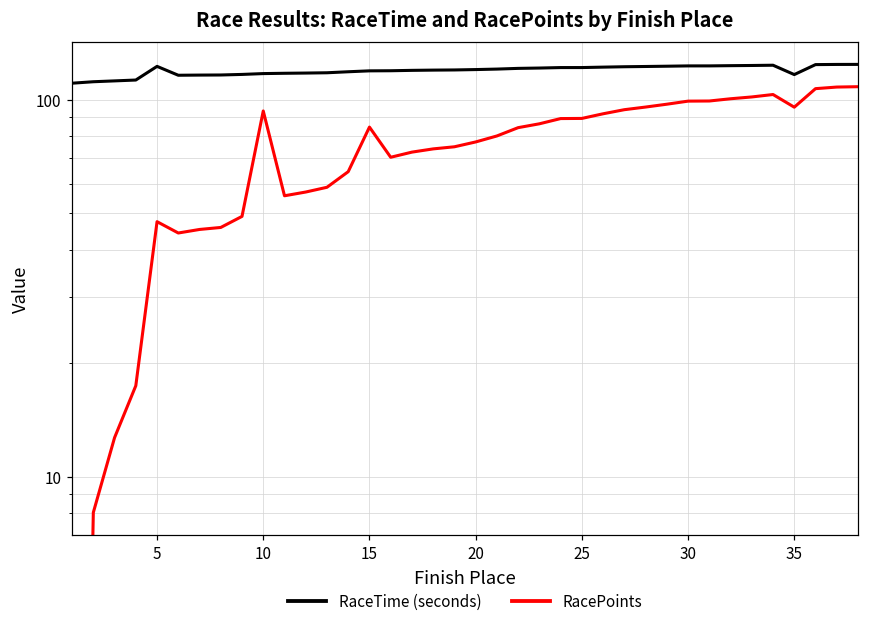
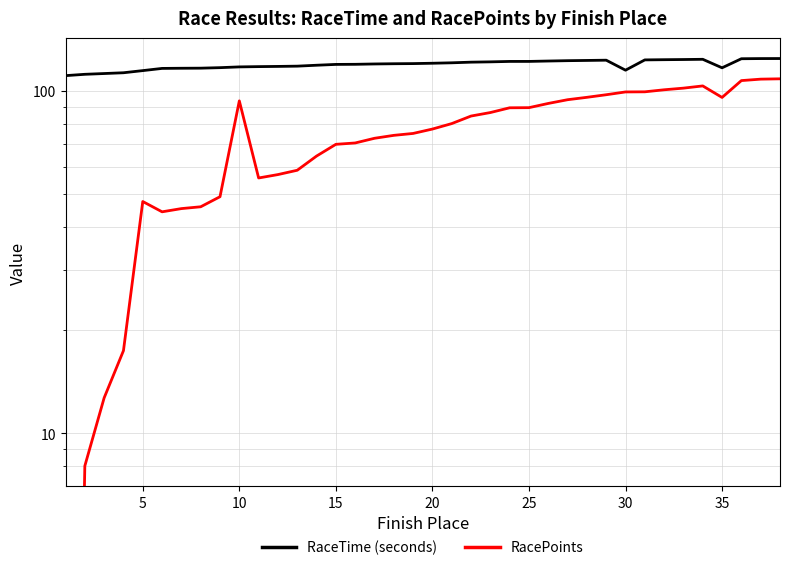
RaceTime (seconds), 5: 123 -> 115
RacePoints, 15: 85 -> 70
RaceTime (seconds), 30: 123 -> 115
